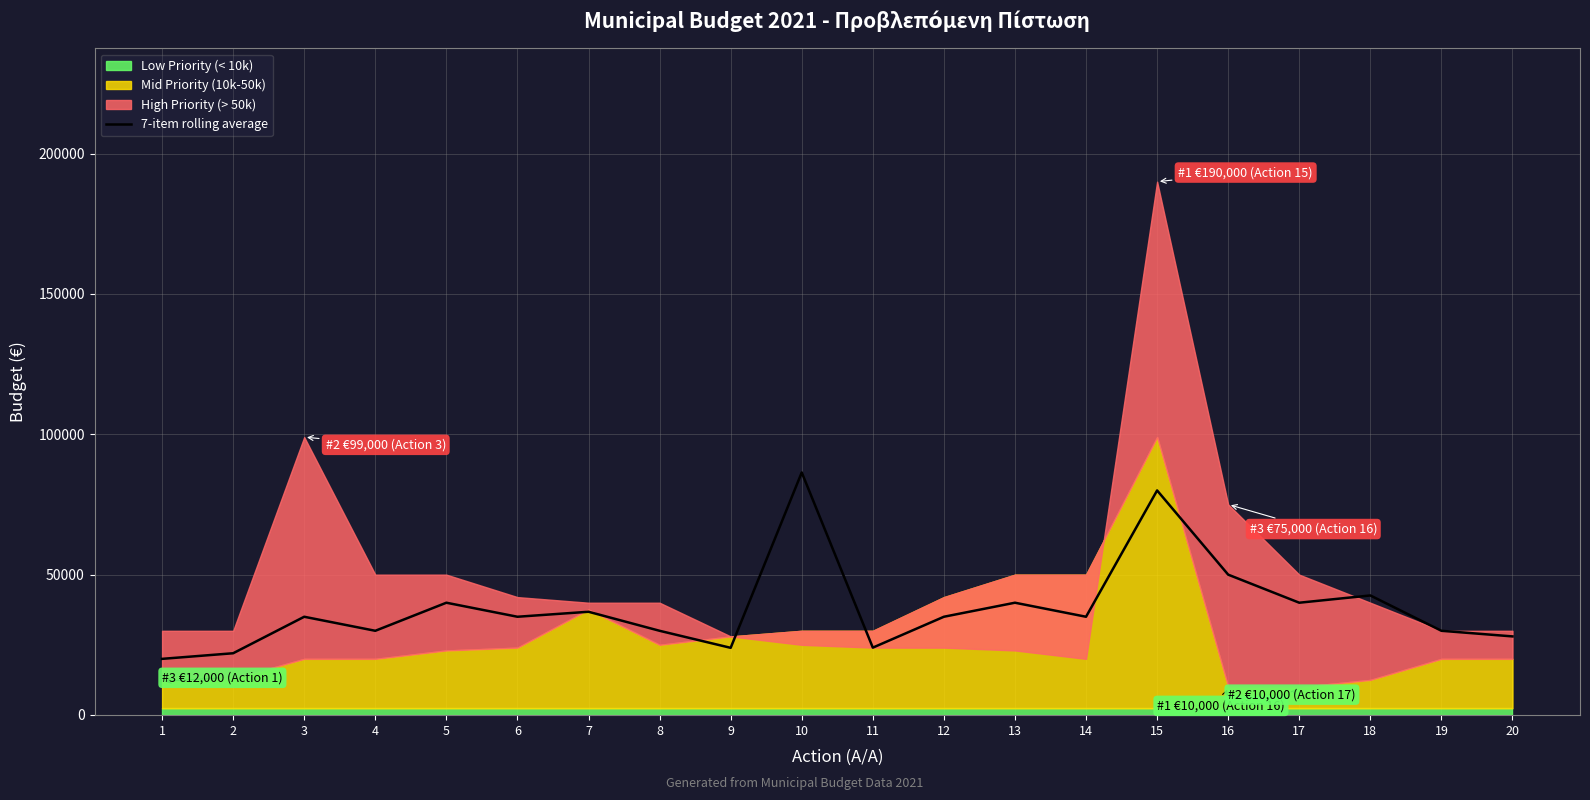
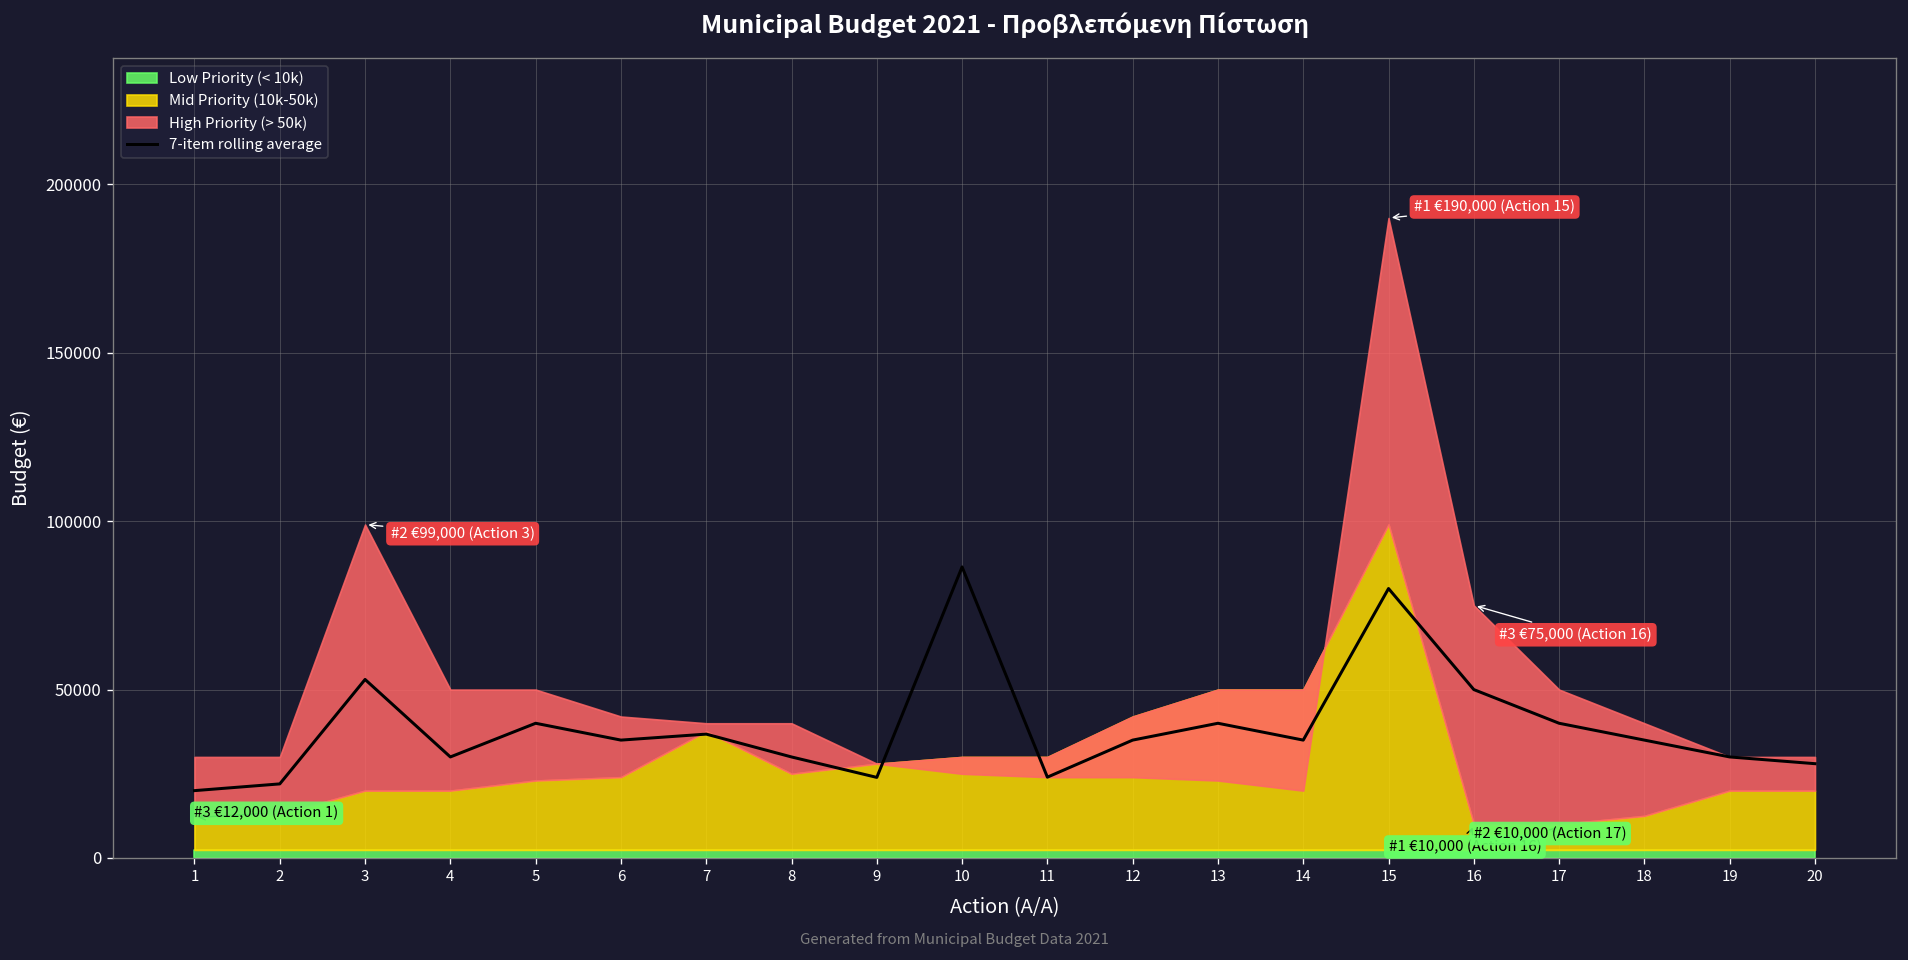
7-item rolling average, 3: 35000 -> 53000
7-item rolling average, 18: 43000 -> 35000
